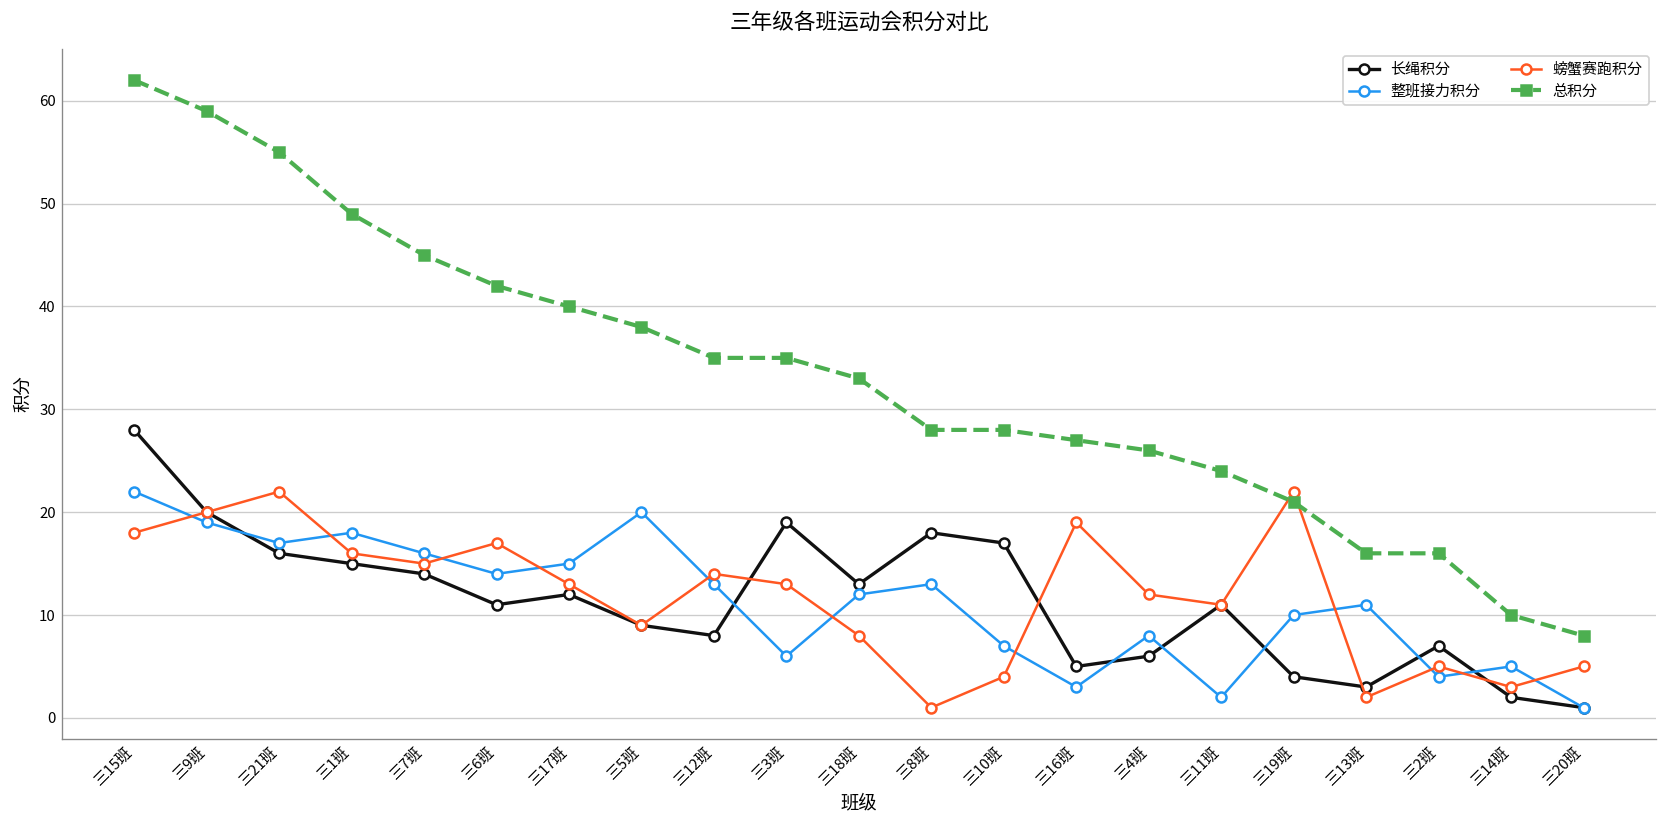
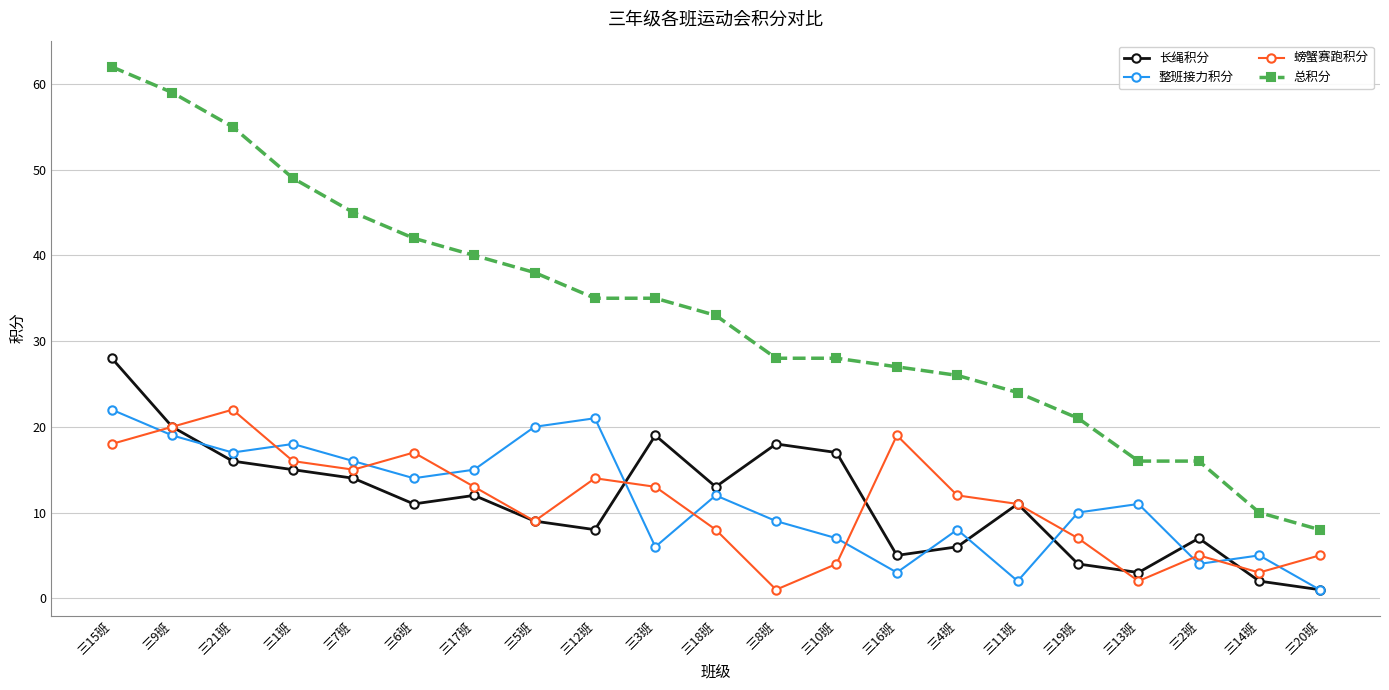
整班接力积分, 三12班: 13 -> 21
整班接力积分, 三8班: 13 -> 9
螃蟹赛跑积分, 三19班: 22 -> 7
